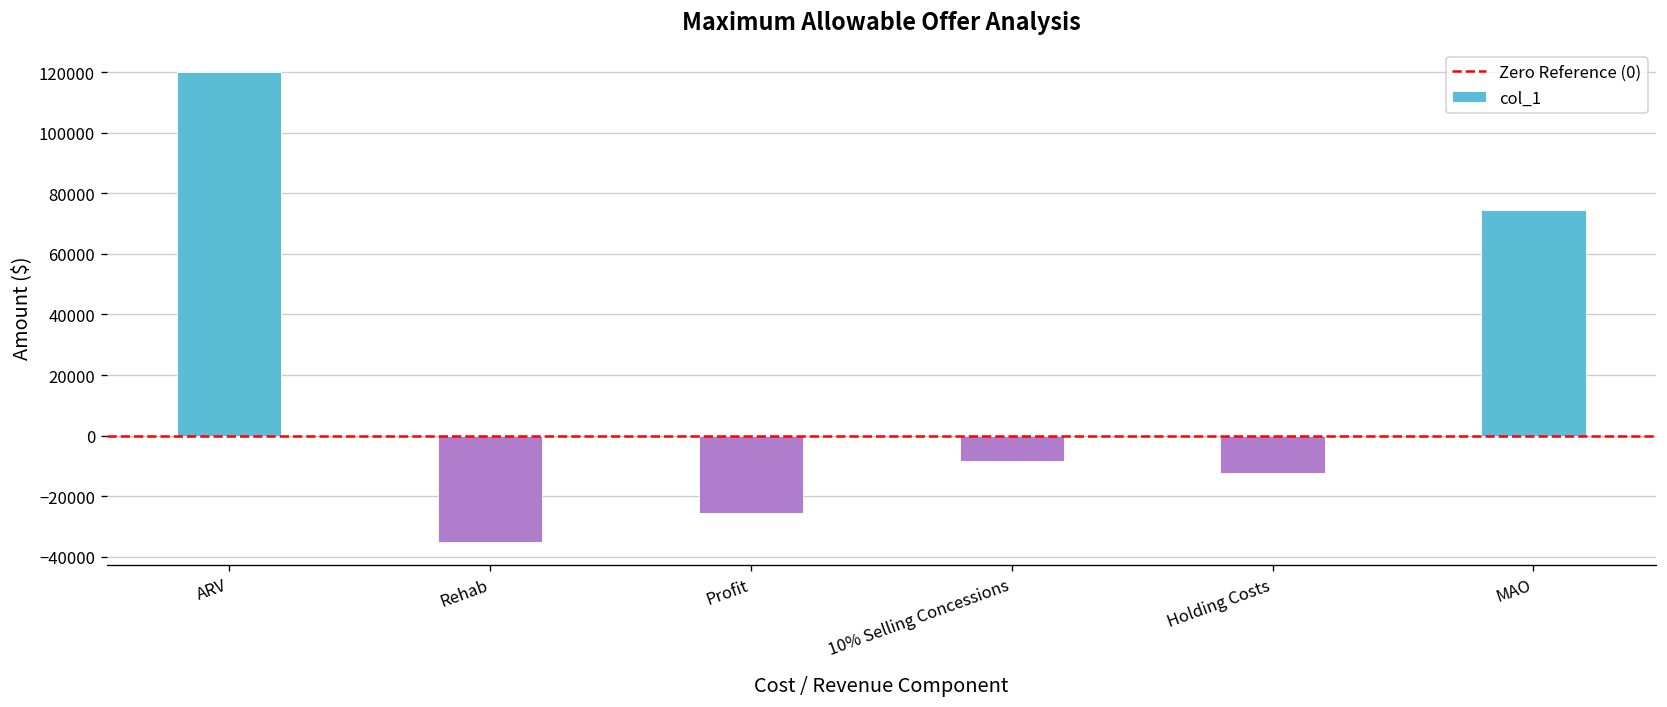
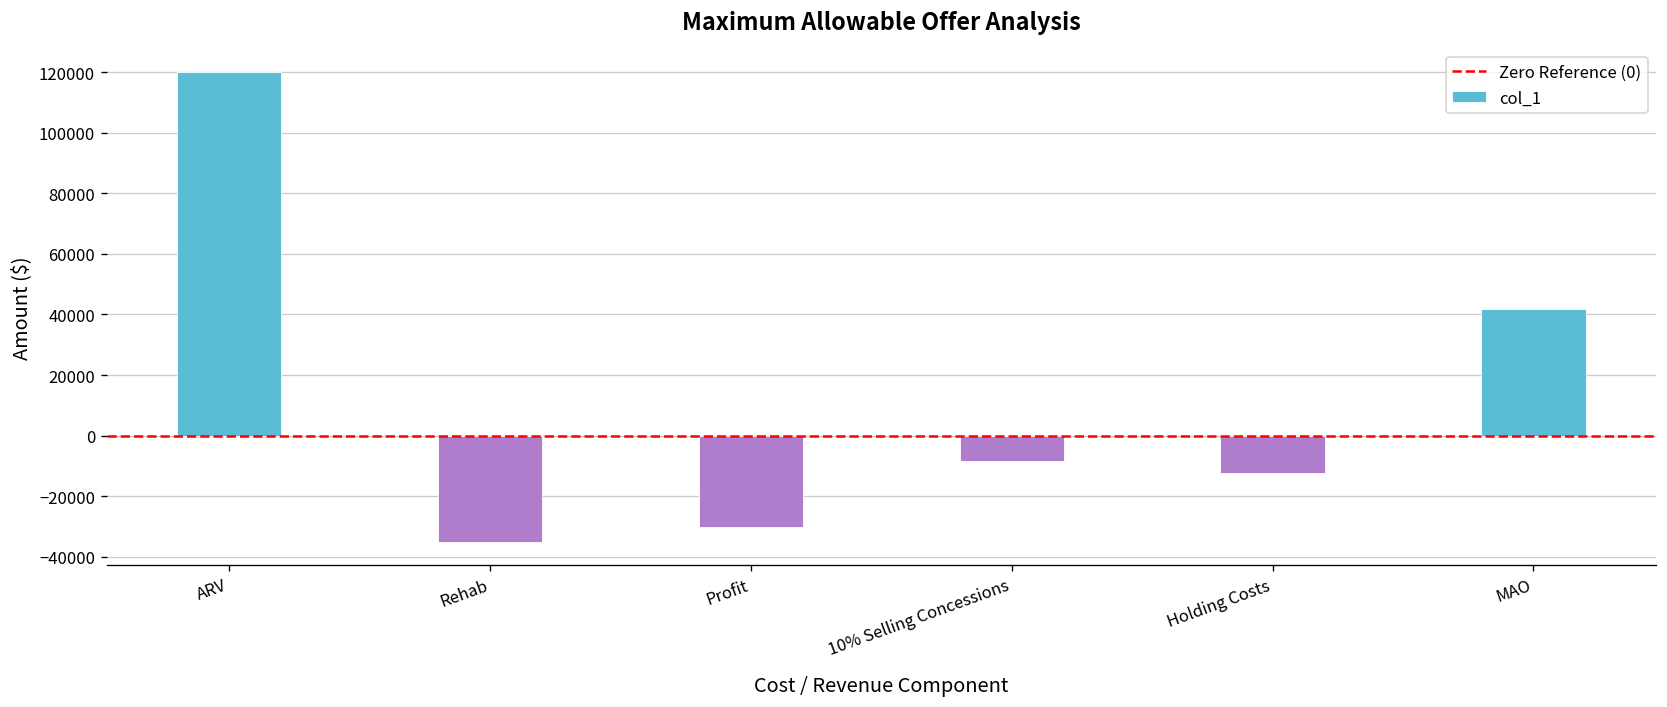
Profit: -26000 -> -30000
MAO: 75000 -> 42000
